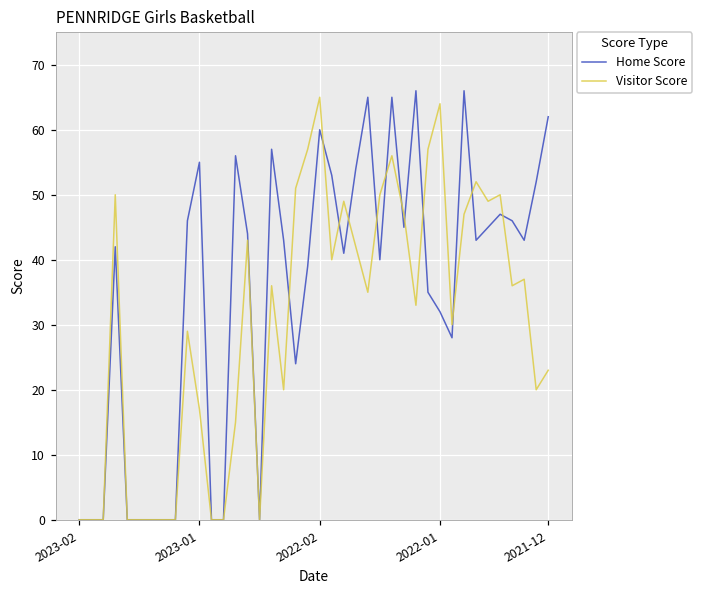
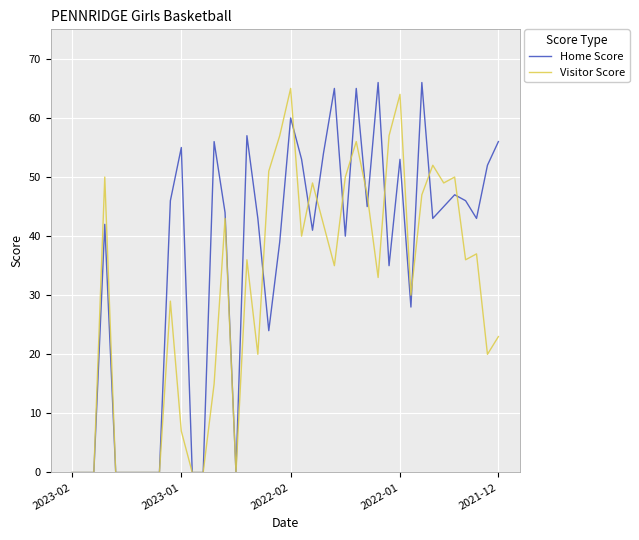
Visitor Score, 2023-01: 17 -> 7
Home Score, 2022-01: 32 -> 53
Home Score, 2021-12: 62 -> 56
